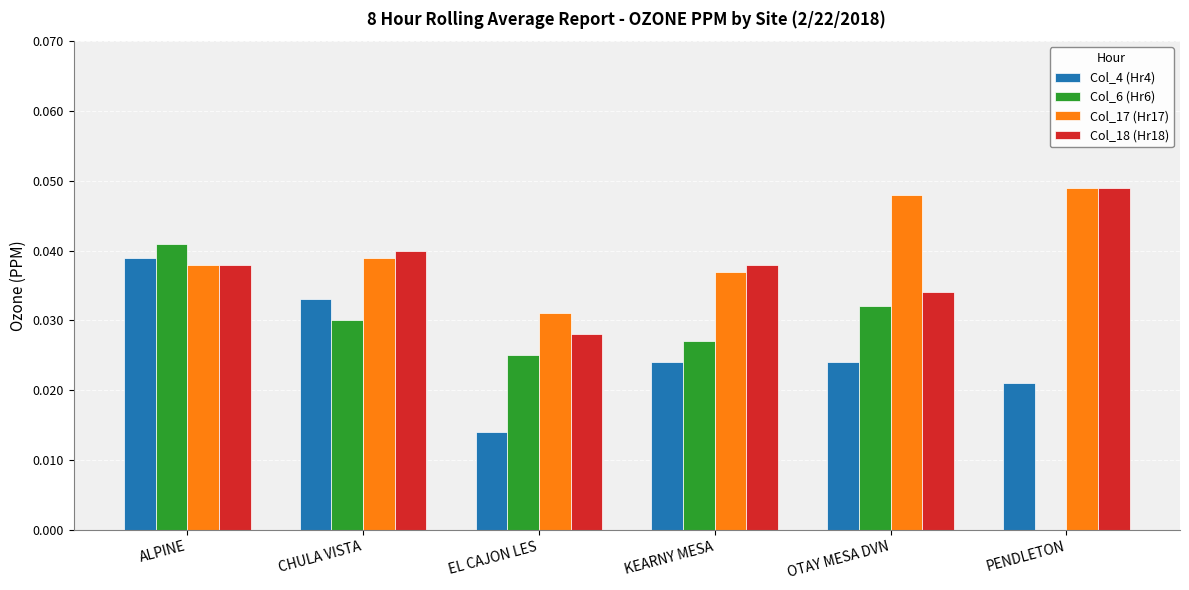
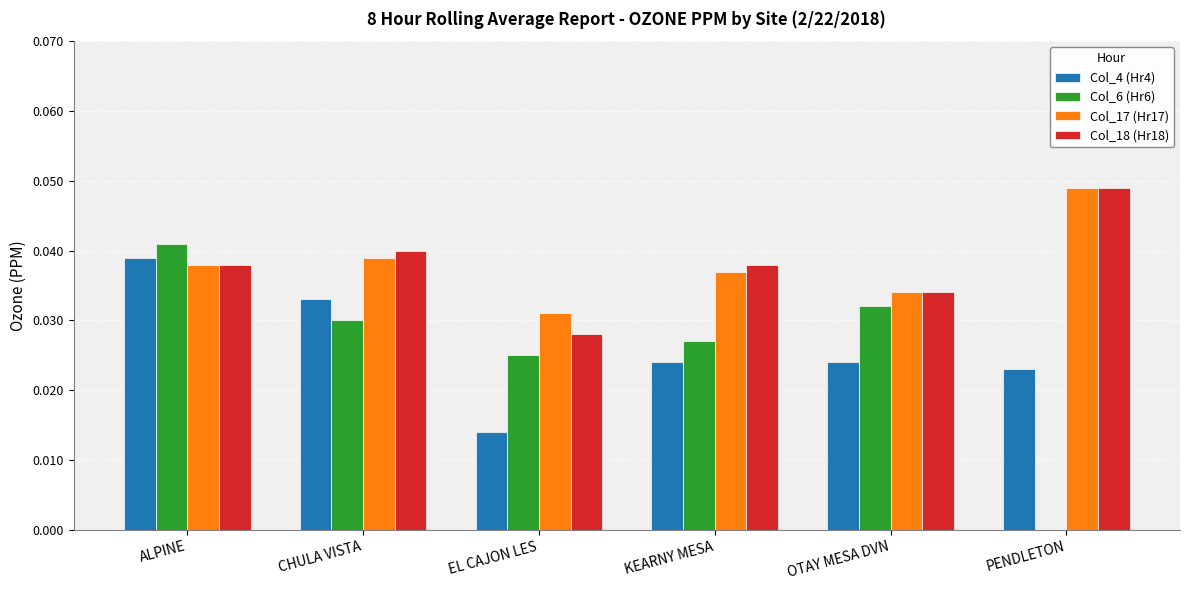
Col_17 (Hr17), OTAY MESA DVN: 0.048 -> 0.034
Col_4 (Hr4), PENDLETON: 0.021 -> 0.023
